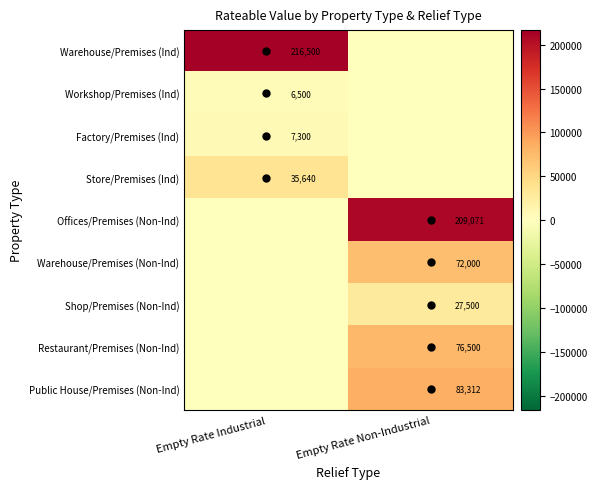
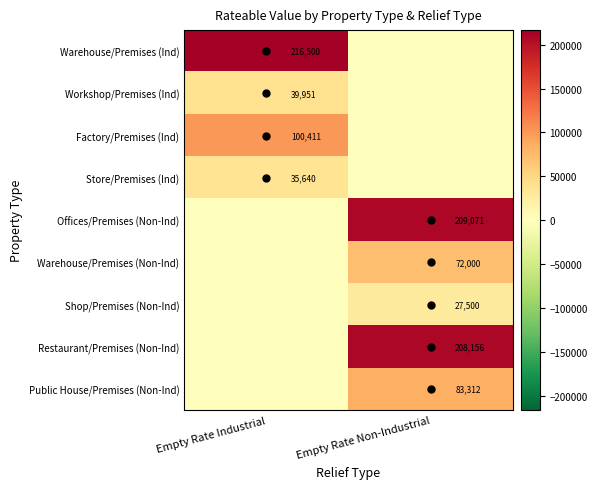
Workshop/Premises (Ind), Empty Rate Industrial: 6,500 -> 39,951
Factory/Premises (Ind), Empty Rate Industrial: 7,300 -> 100,411
Restaurant/Premises (Non-Ind), Empty Rate Non-Industrial: 76,500 -> 208,156
